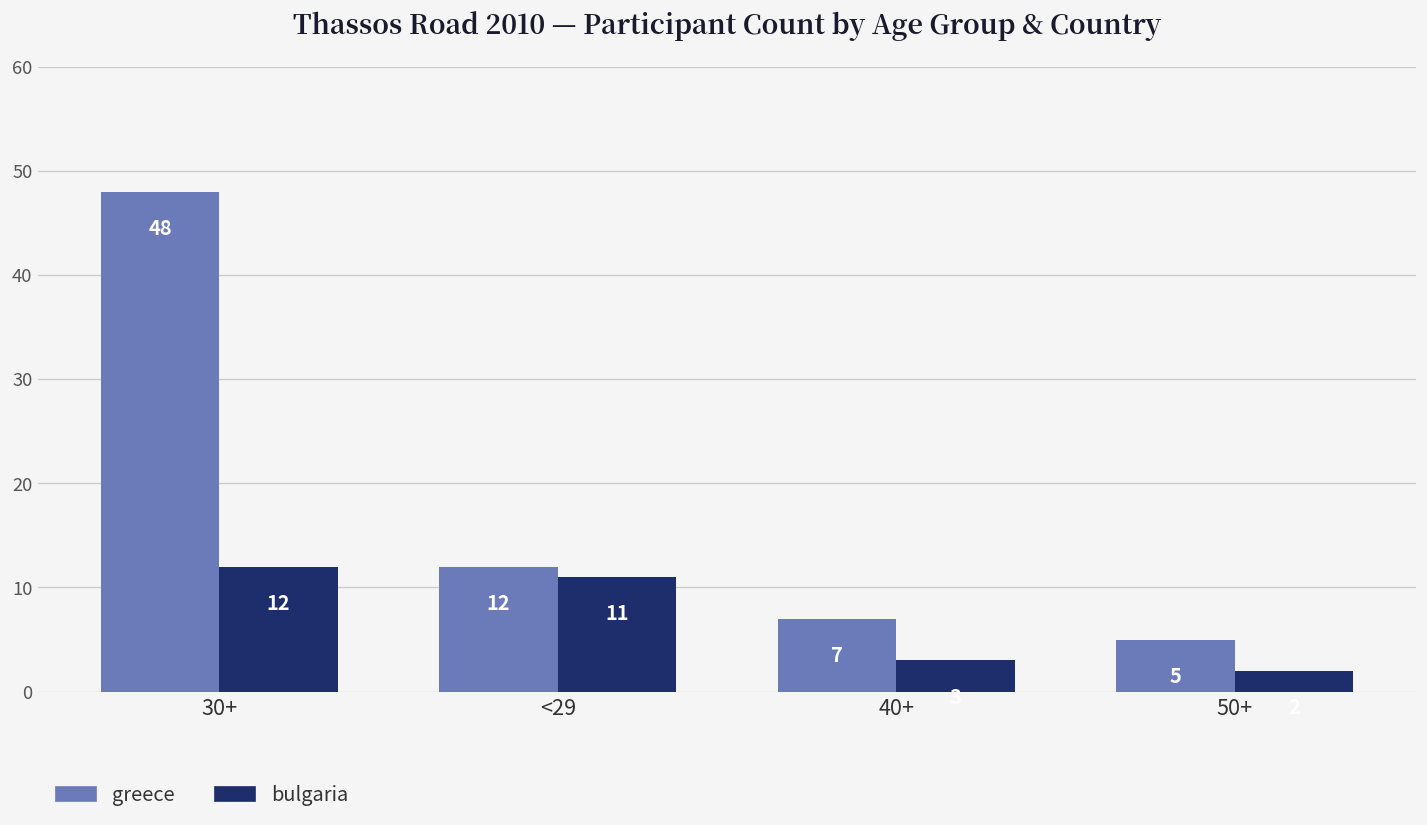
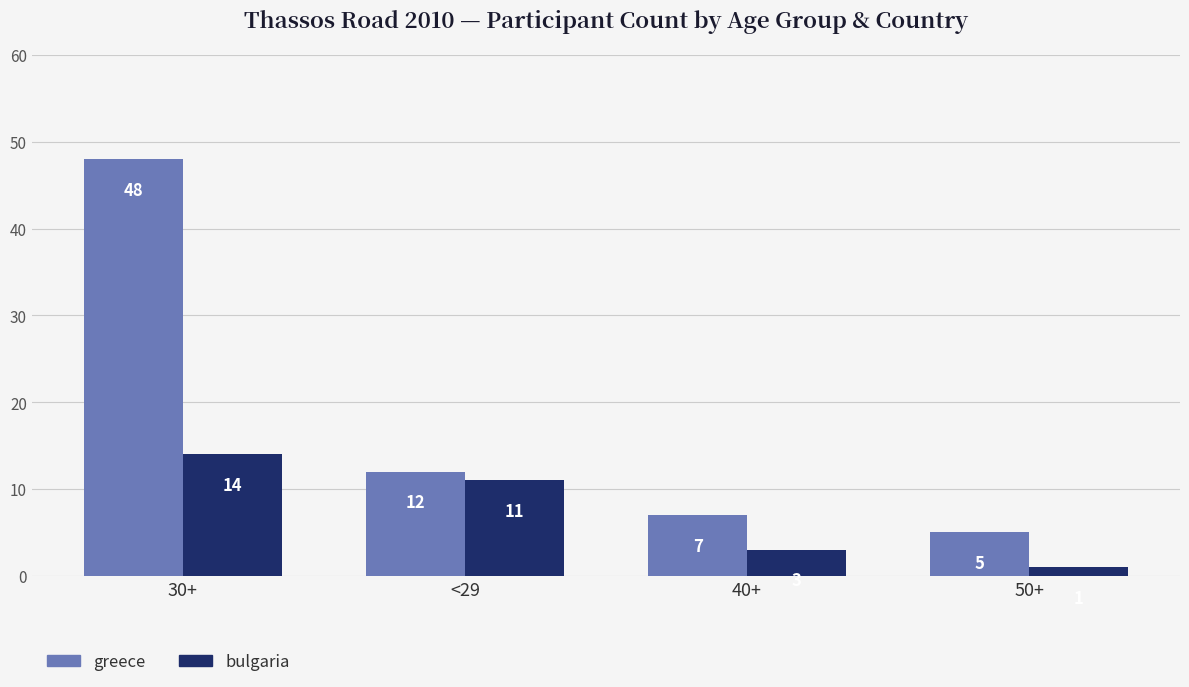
bulgaria, 30+: 12 -> 14
bulgaria, 50+: 2 -> 1
